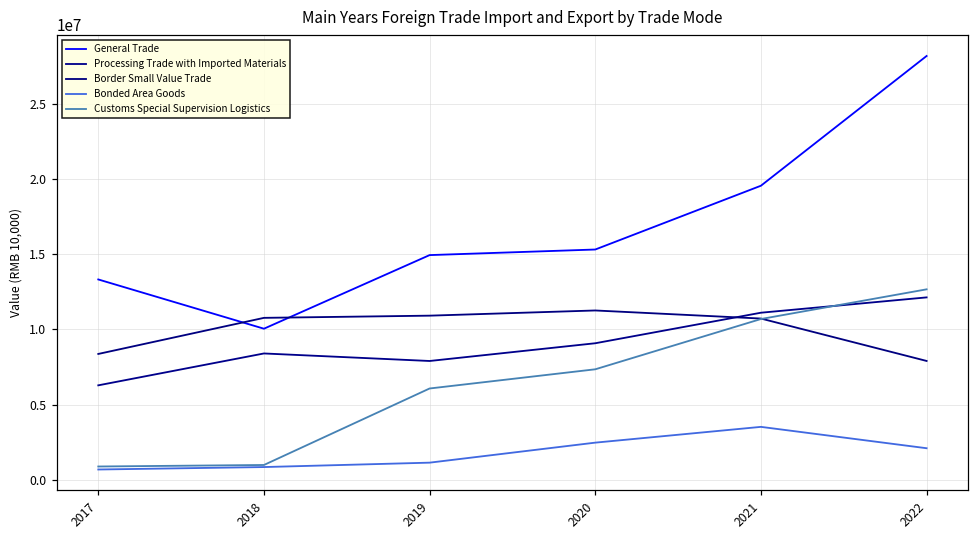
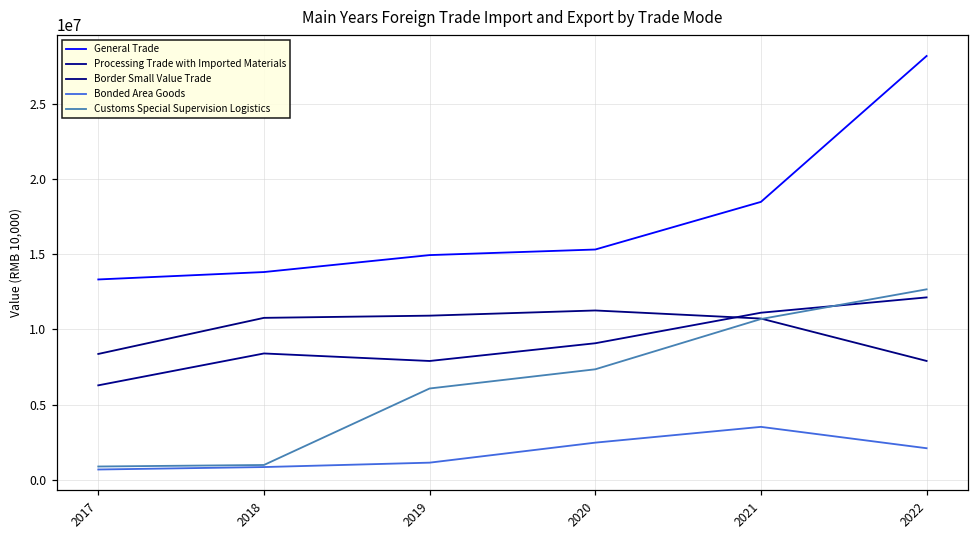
General Trade, 2018: 10000000 -> 13800000
General Trade, 2021: 19500000 -> 18500000
